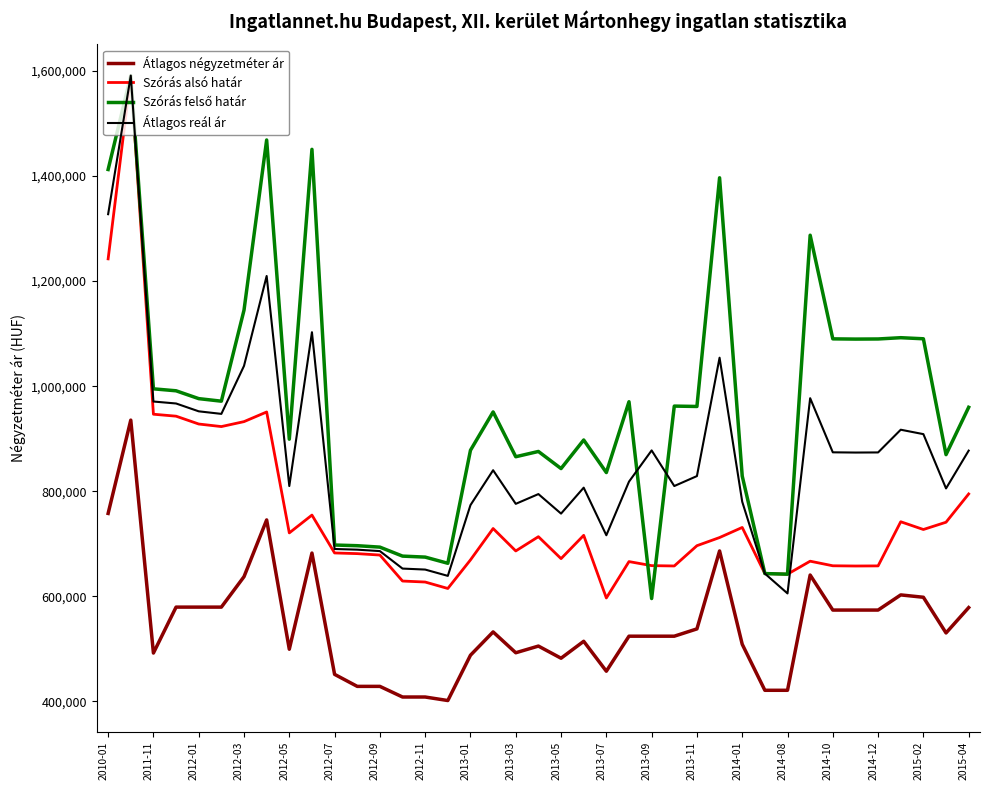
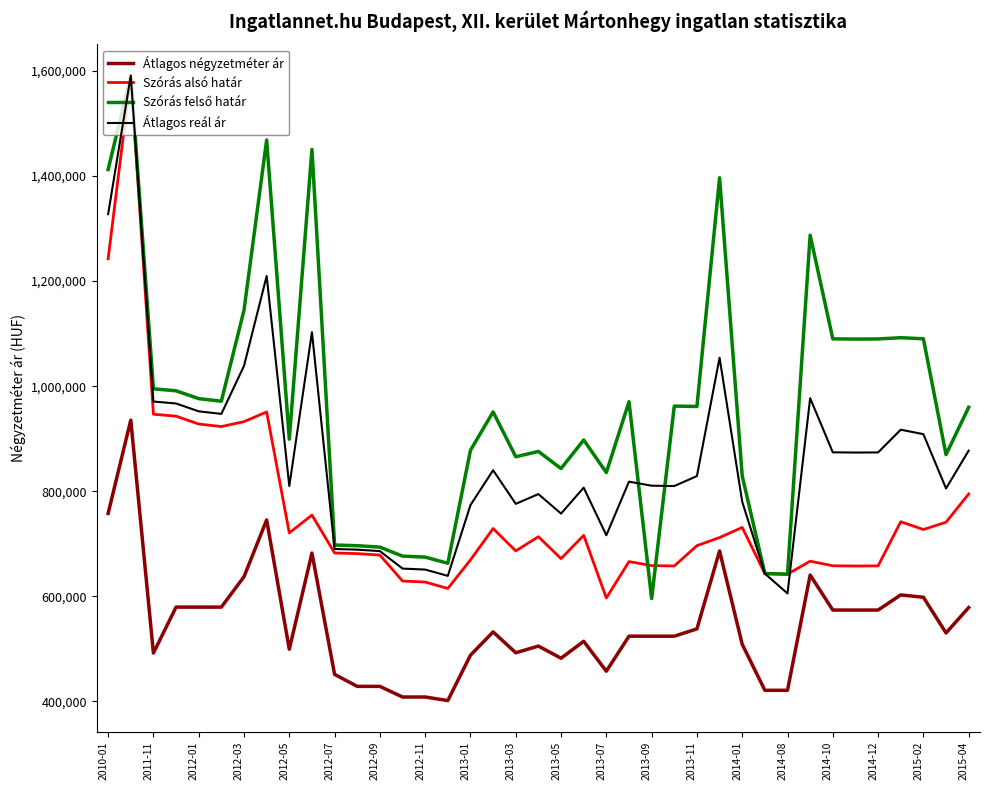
Átlagos reál ár, 2013-09: 880,000 -> 810,000
